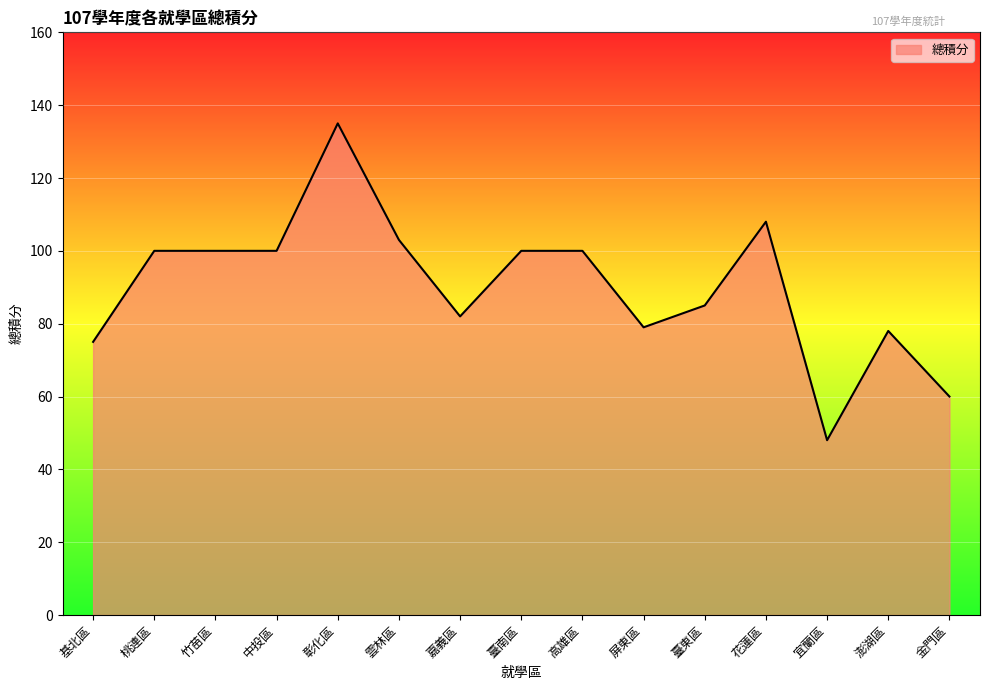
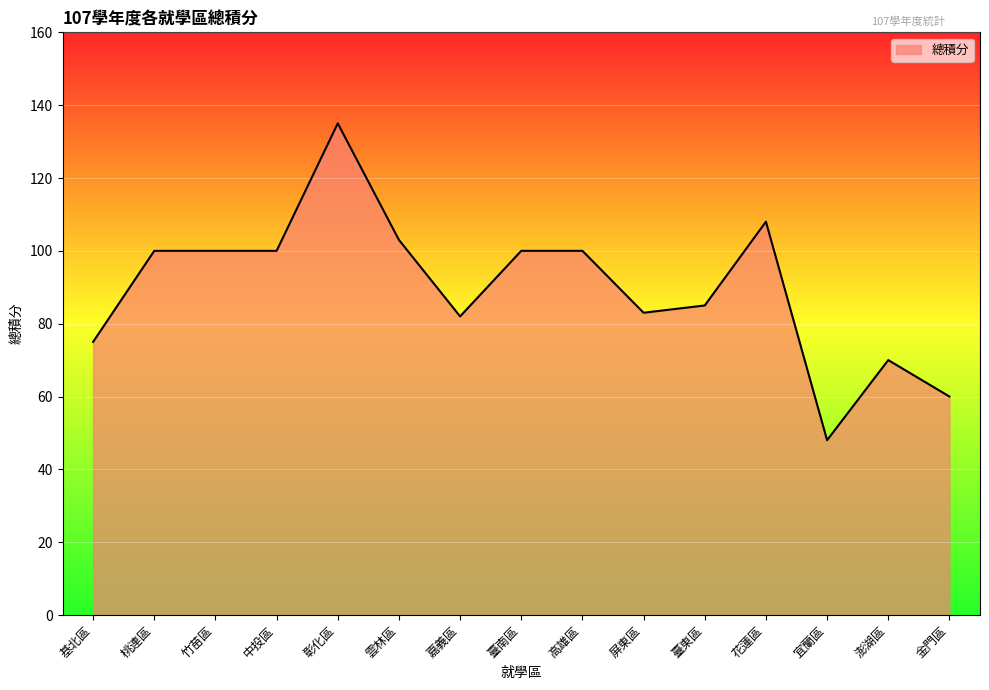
屏東區: 79 -> 83
澎湖區: 78 -> 70
